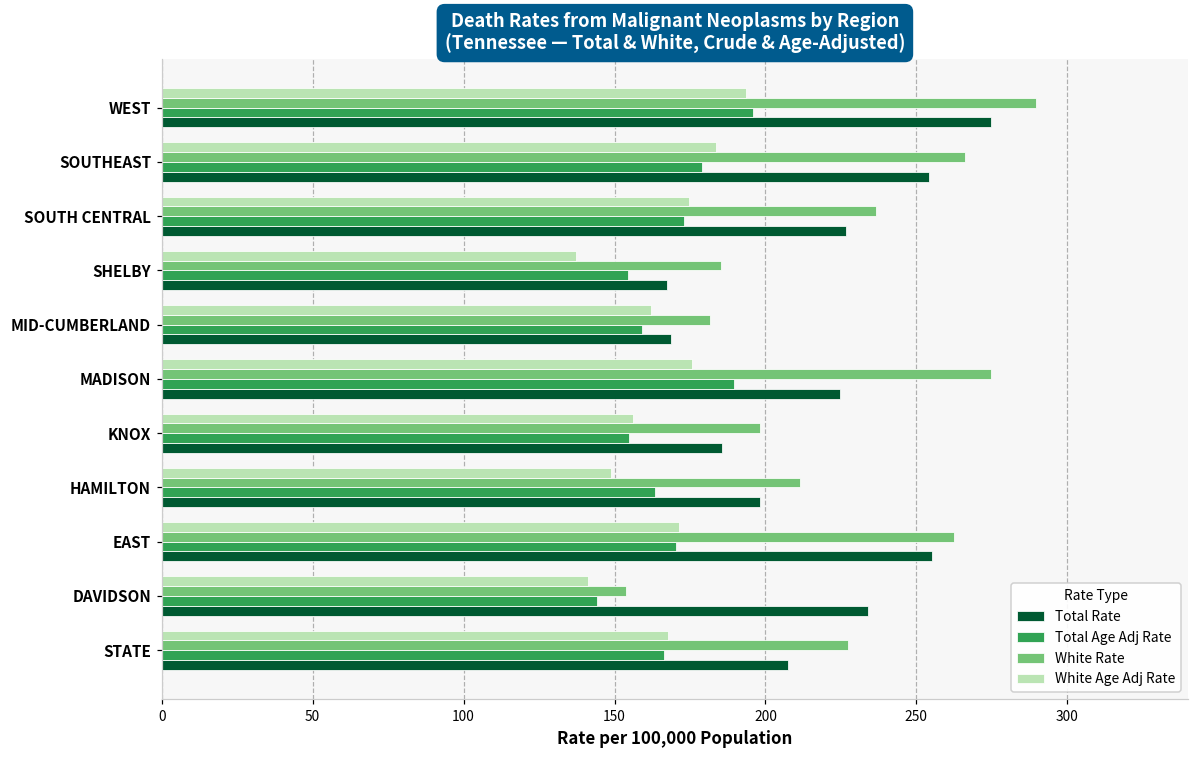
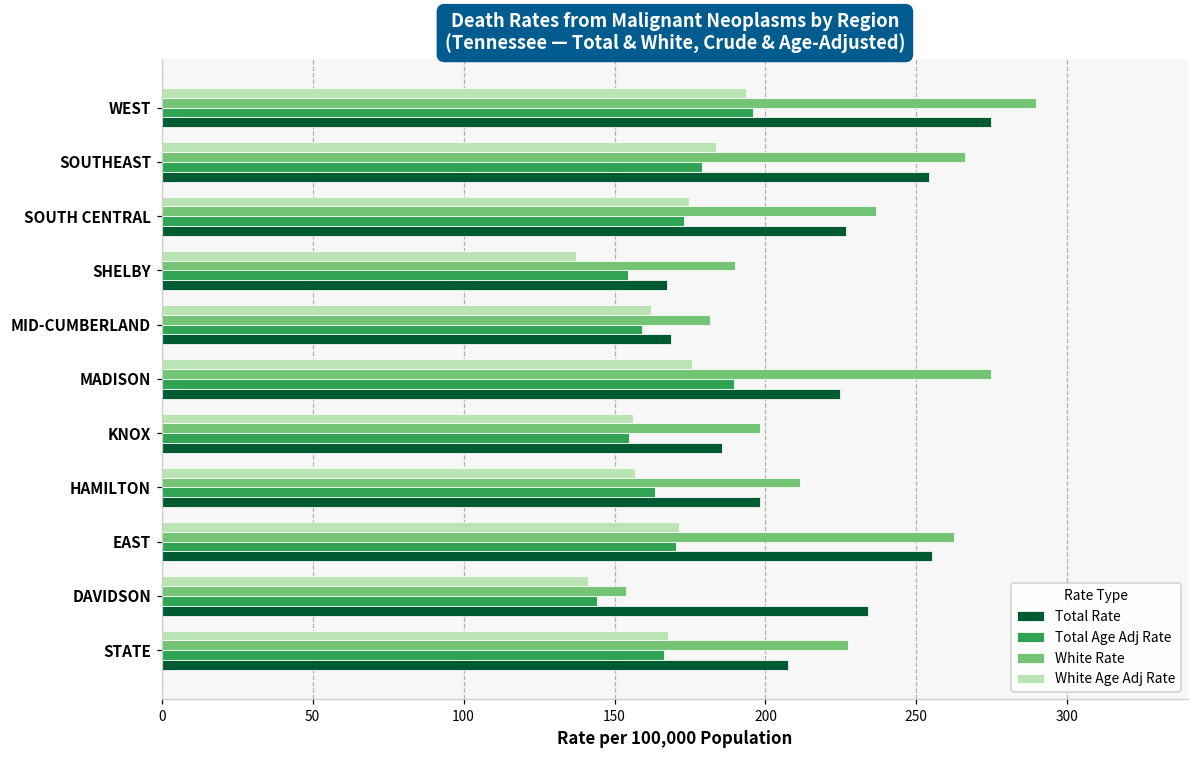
White Rate, SHELBY: 185 -> 190
White Age Adj Rate, HAMILTON: 149 -> 157
